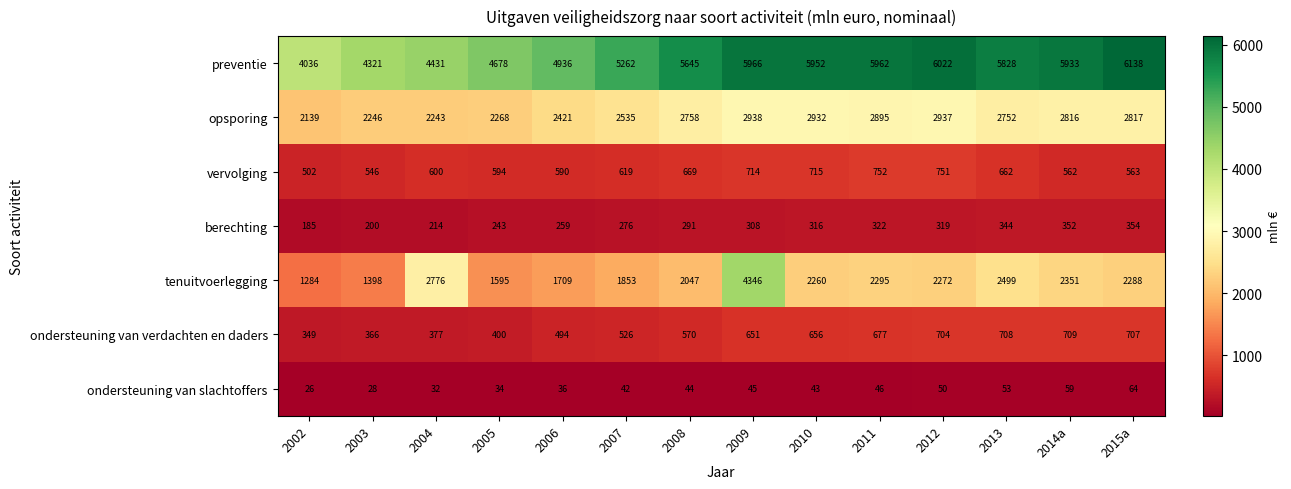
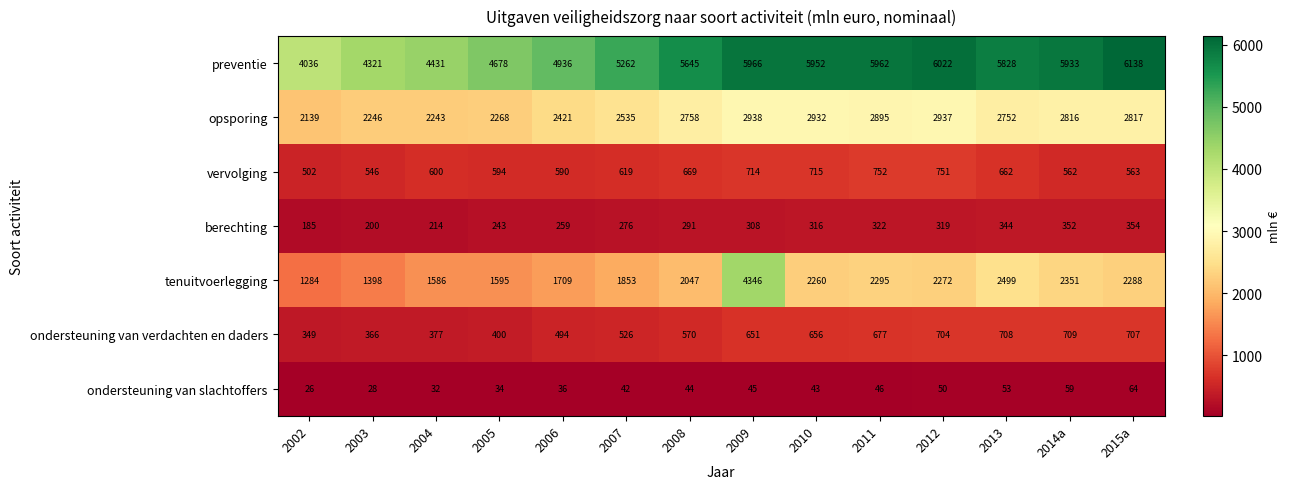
tenuitvoerlegging, 2004: 2776 -> 1586
